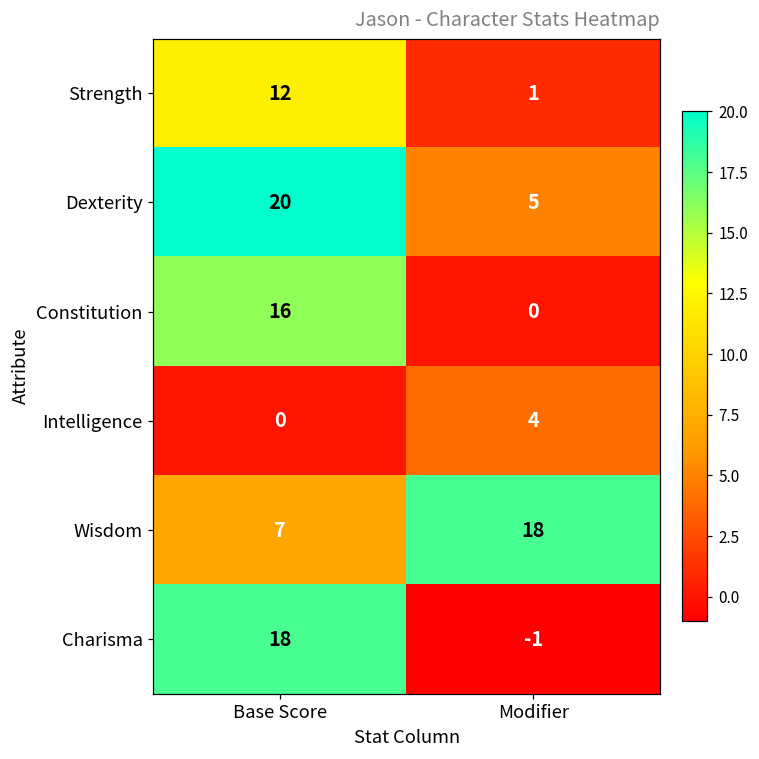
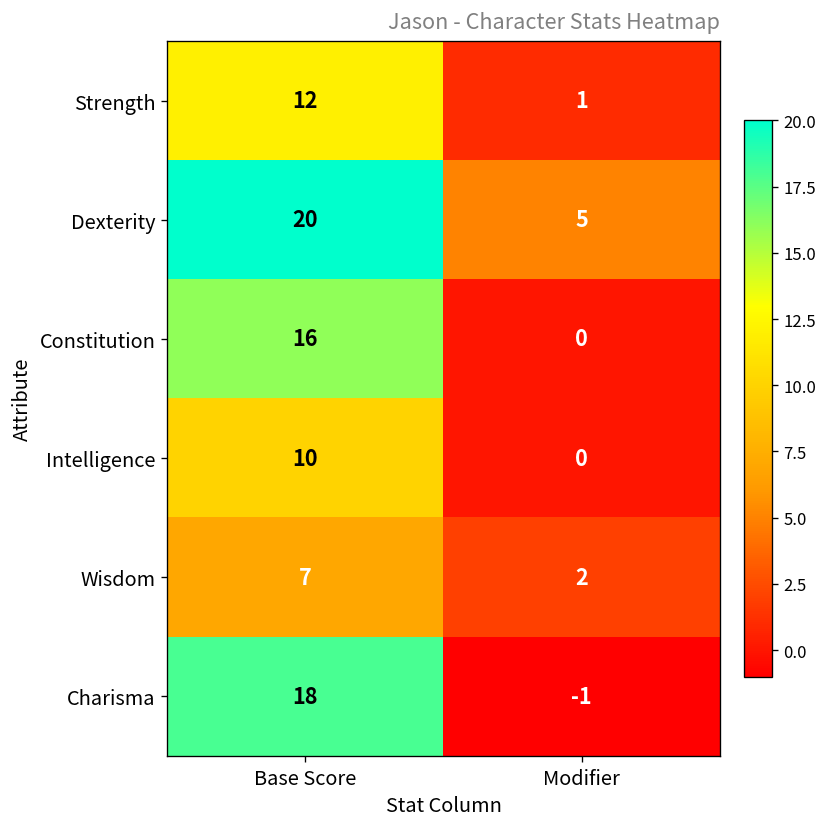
Intelligence, Base Score: 0 -> 10
Intelligence, Modifier: 4 -> 0
Wisdom, Modifier: 18 -> 2
